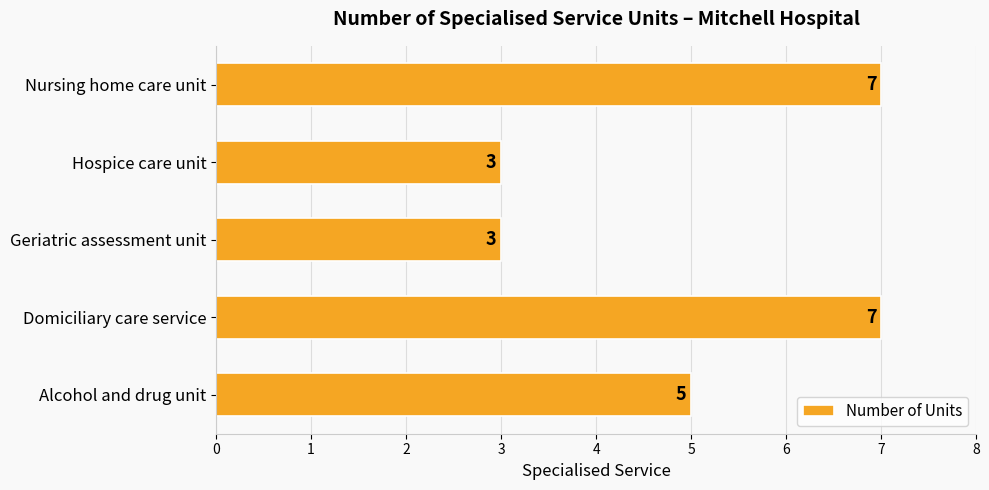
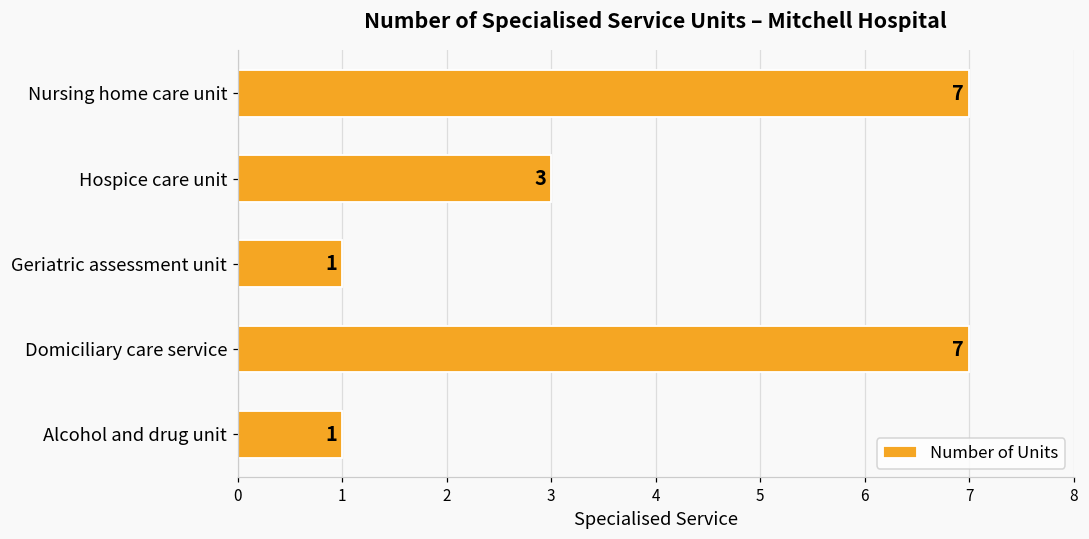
Geriatric assessment unit: 3 -> 1
Alcohol and drug unit: 5 -> 1
